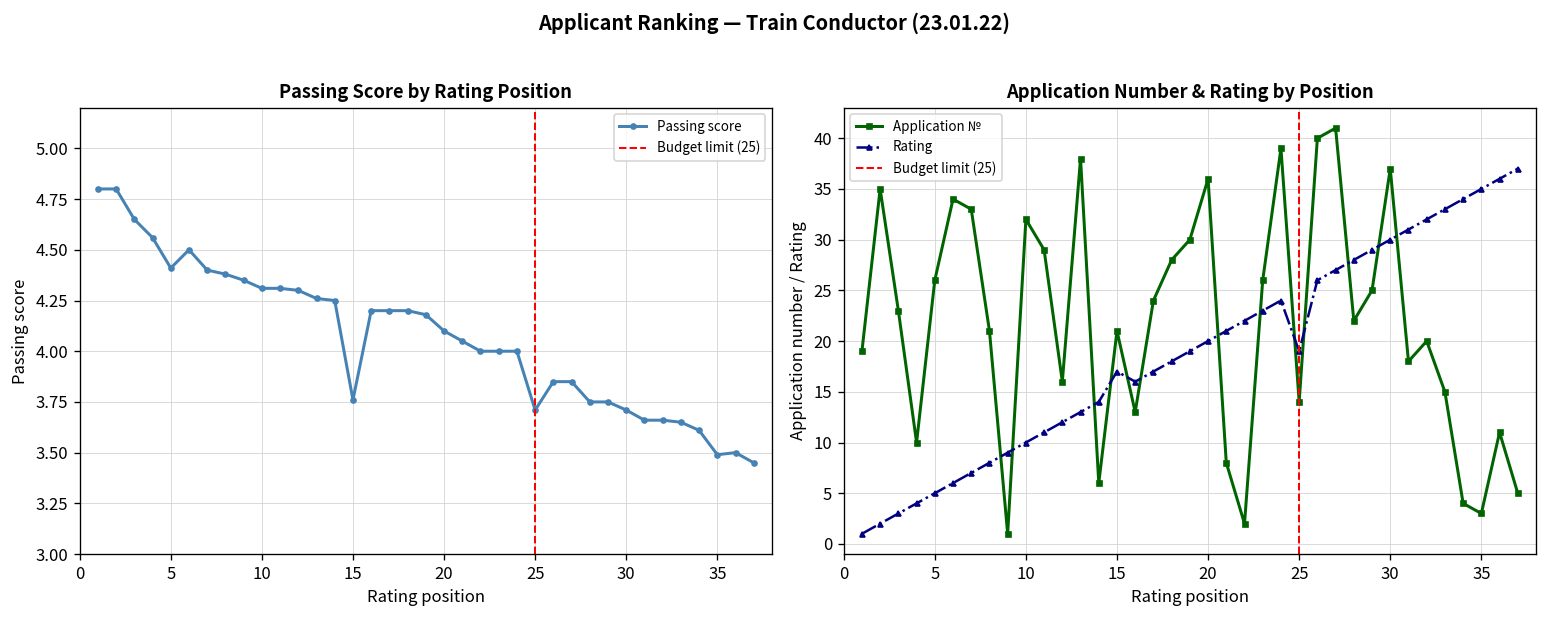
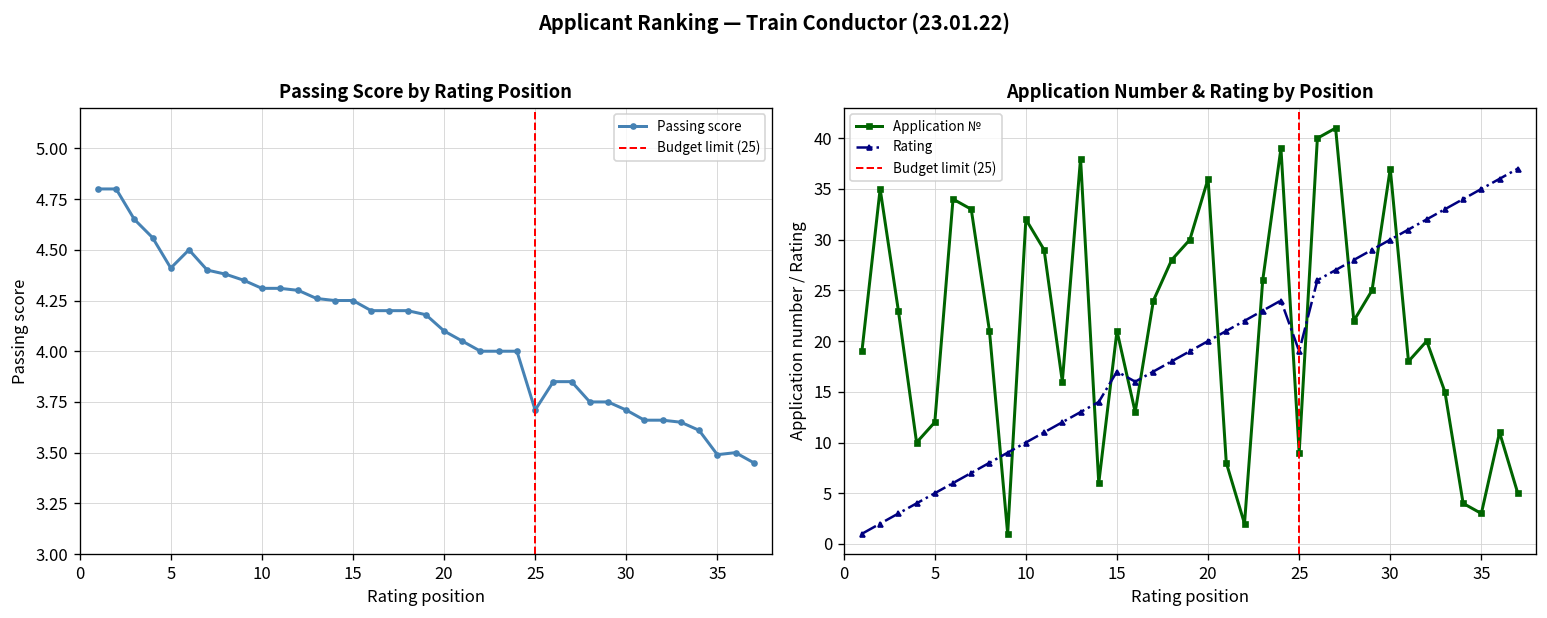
Passing Score by Rating Position, 15: 3.76 -> 4.25
Application Number & Rating by Position, Application №, 5: 26 -> 12
Application Number & Rating by Position, Application №, 25: 14 -> 9
